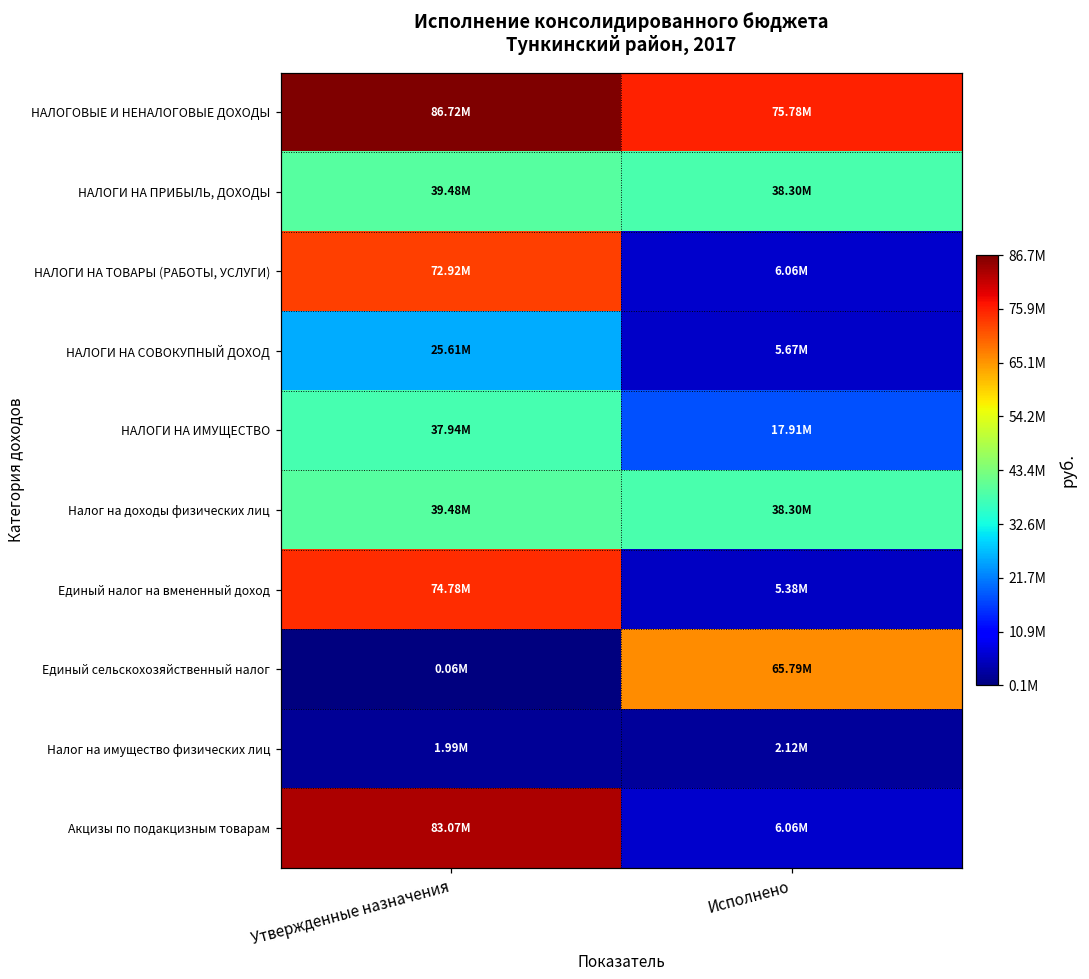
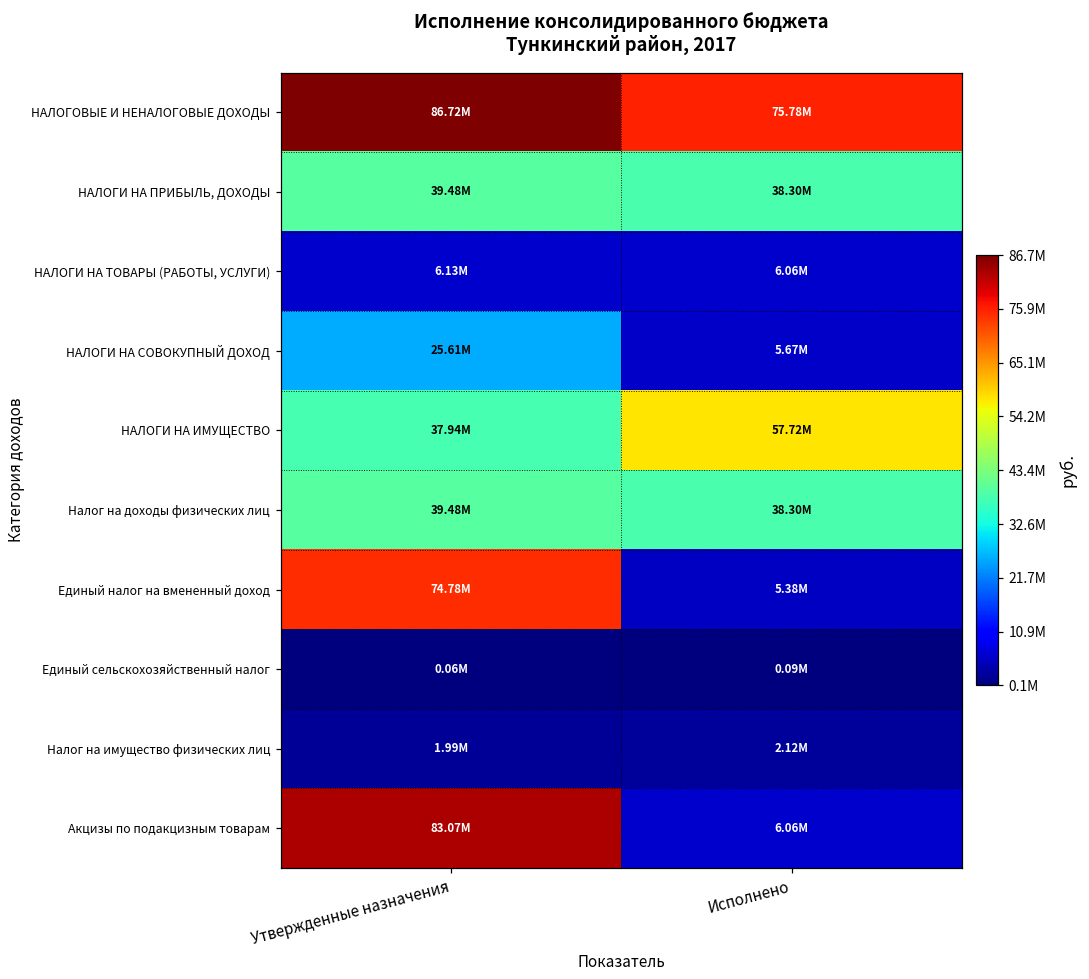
НАЛОГИ НА ТОВАРЫ (РАБОТЫ, УСЛУГИ), Утвержденные назначения: 72.92M -> 6.13M
НАЛОГИ НА ИМУЩЕСТВО, Исполнено: 17.91M -> 57.72M
Единый сельскохозяйственный налог, Исполнено: 65.79M -> 0.09M
